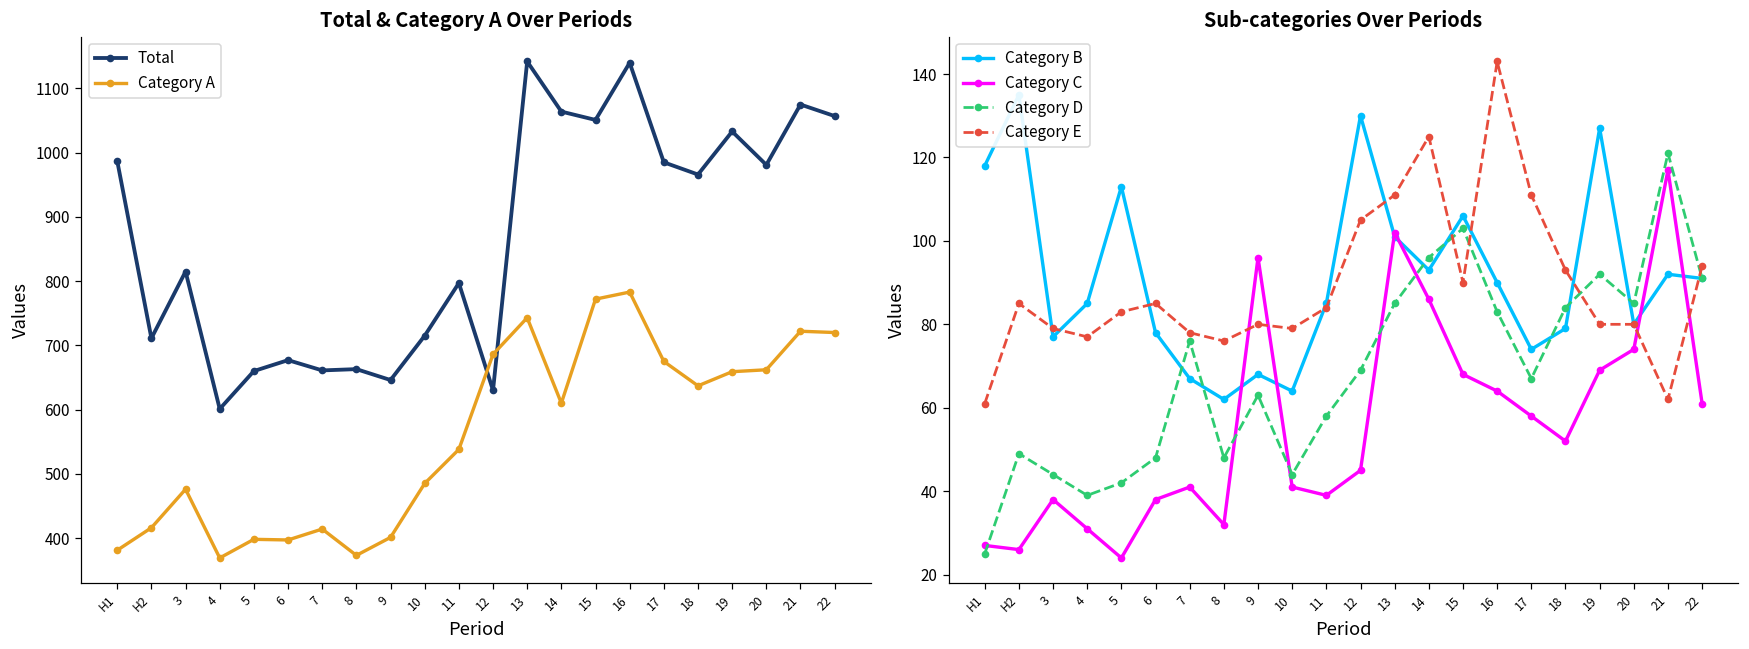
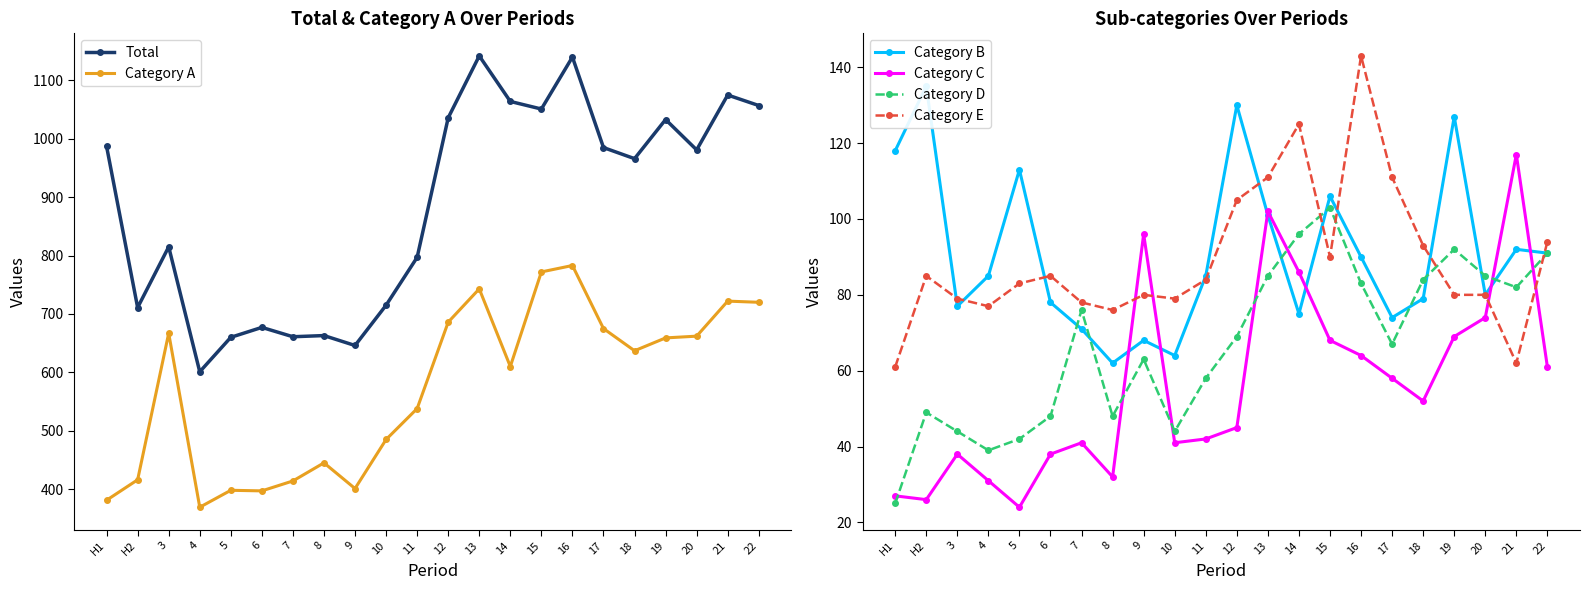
Total & Category A Over Periods, Category A, 3: 480 -> 670
Total & Category A Over Periods, Category A, 8: 370 -> 450
Total & Category A Over Periods, Total, 12: 630 -> 1040
Sub-categories Over Periods, Category B, 7: 67 -> 71
Sub-categories Over Periods, Category C, 11: 39 -> 42
Sub-categories Over Periods, Category B, 14: 93 -> 75
Sub-categories Over Periods, Category D, 21: 121 -> 82
